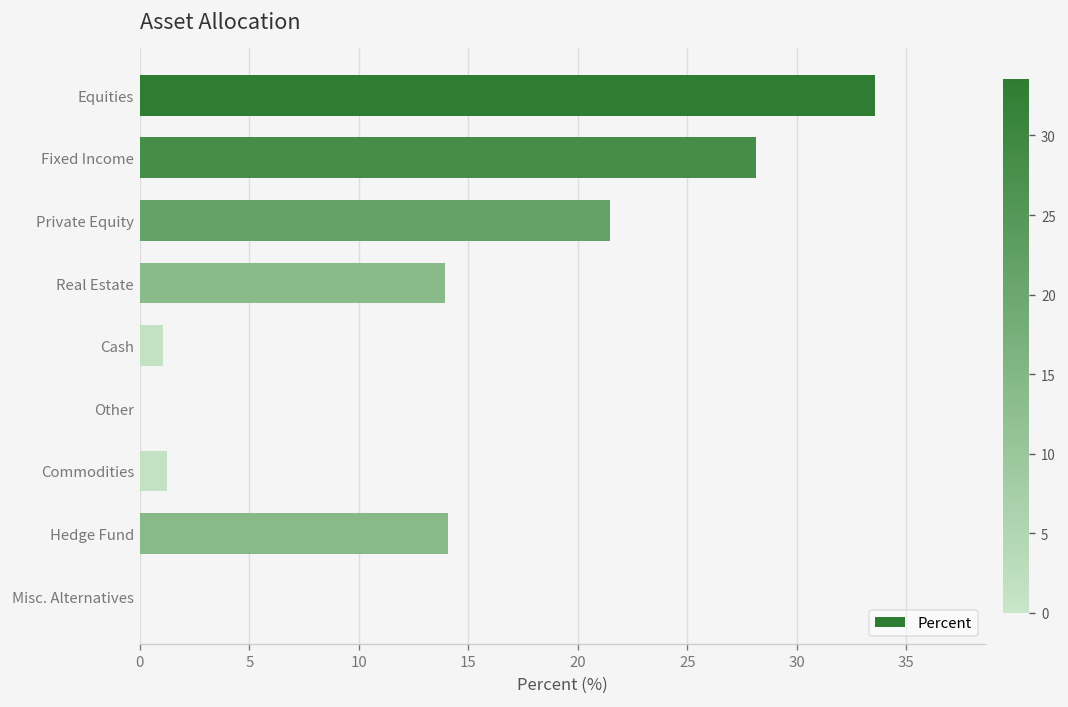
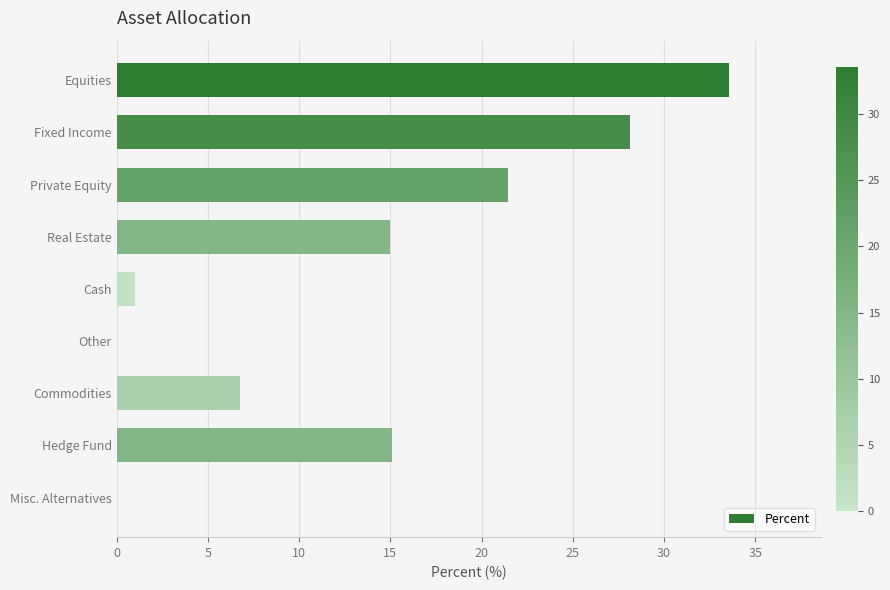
Real Estate: 13.9 -> 15.0
Commodities: 1.3 -> 6.7
Hedge Fund: 14.1 -> 15.1
